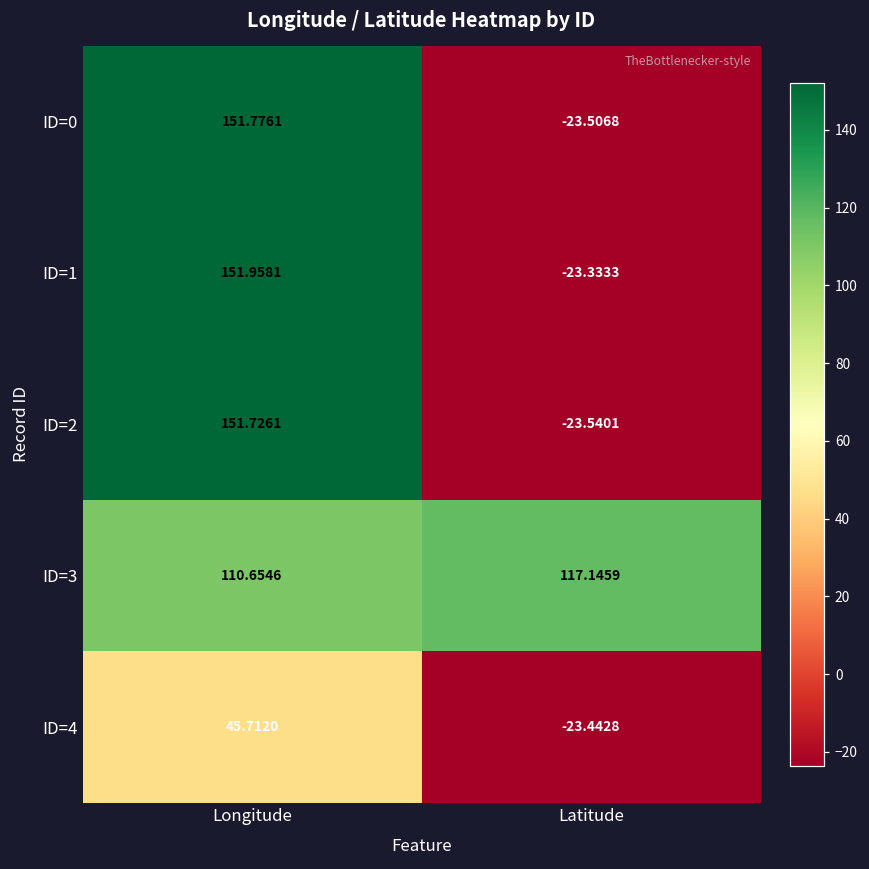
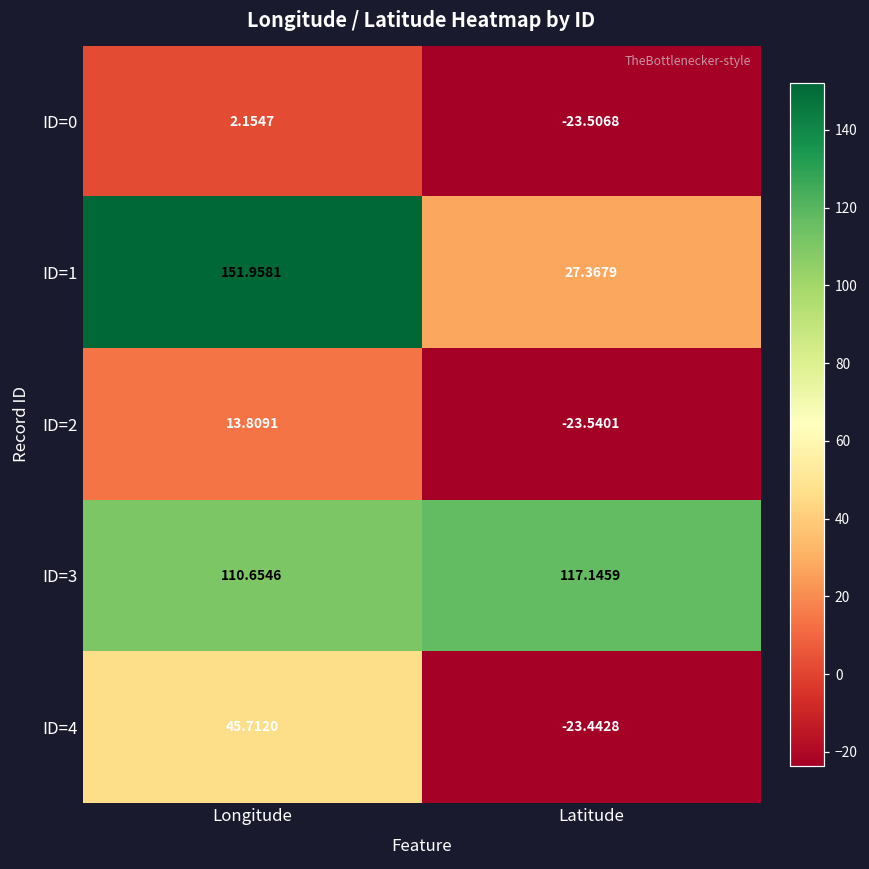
ID=0, Longitude: 151.7761 -> 2.1547
ID=1, Latitude: -23.3333 -> 27.3679
ID=2, Longitude: 151.7261 -> 13.8091
